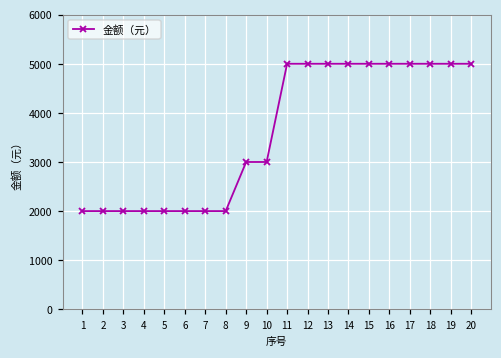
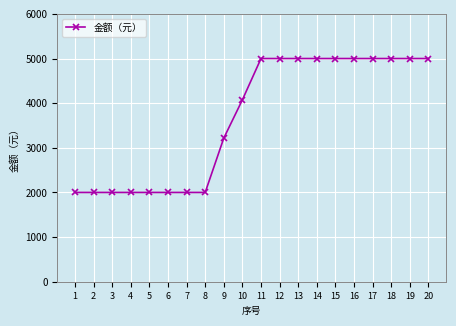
9: 3000 -> 3200
10: 3000 -> 4100
